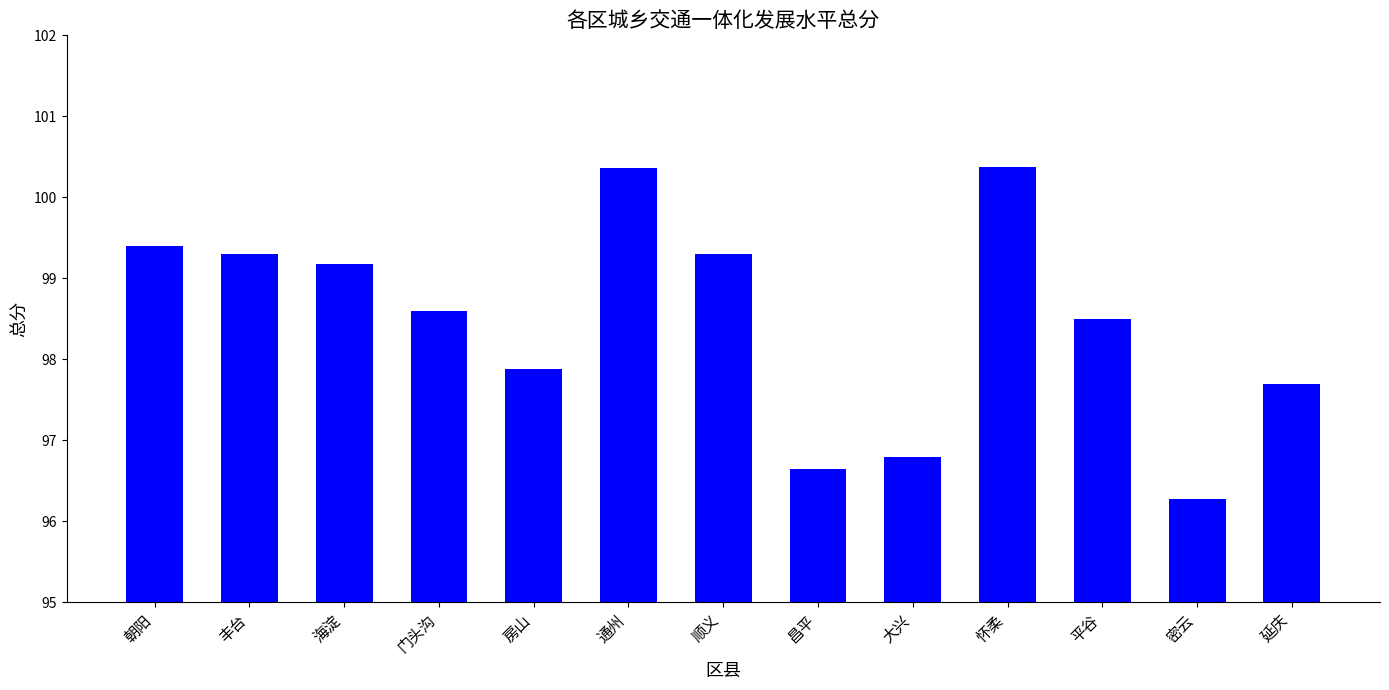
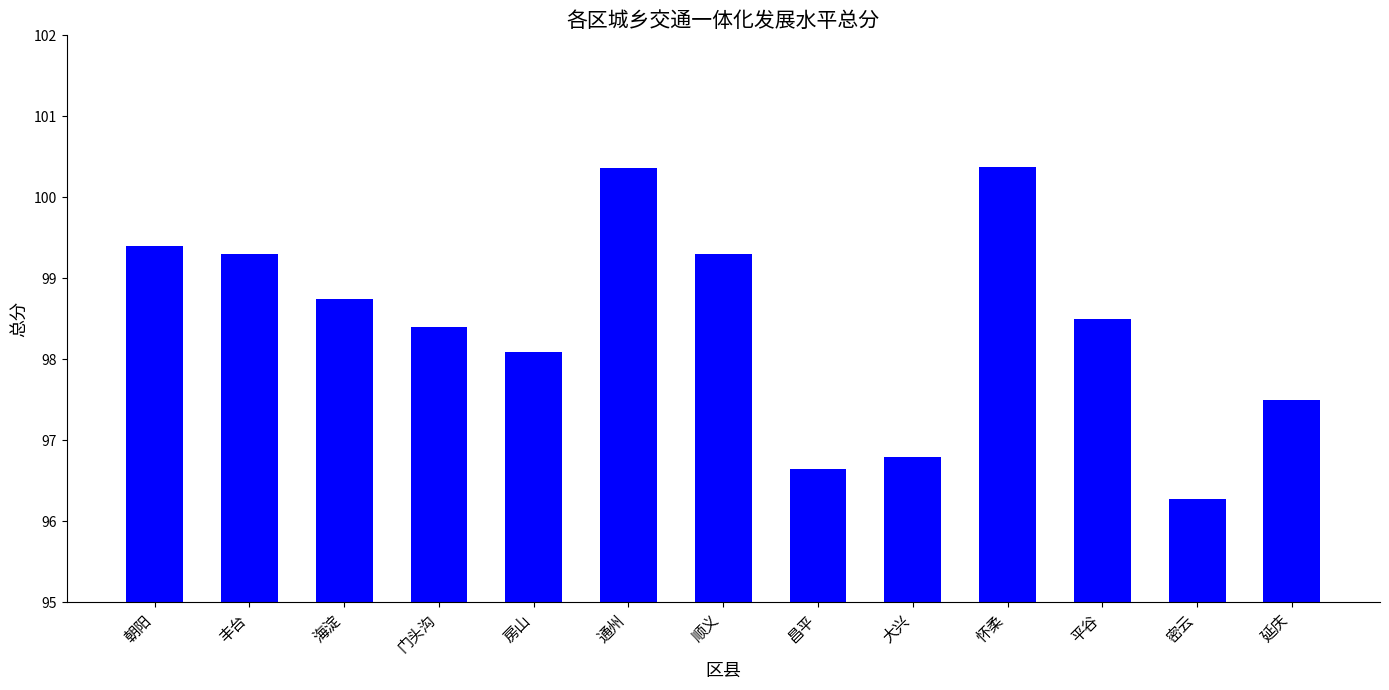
海淀: 99.2 -> 98.7
门头沟: 98.6 -> 98.4
房山: 97.9 -> 98.1
延庆: 97.7 -> 97.5
